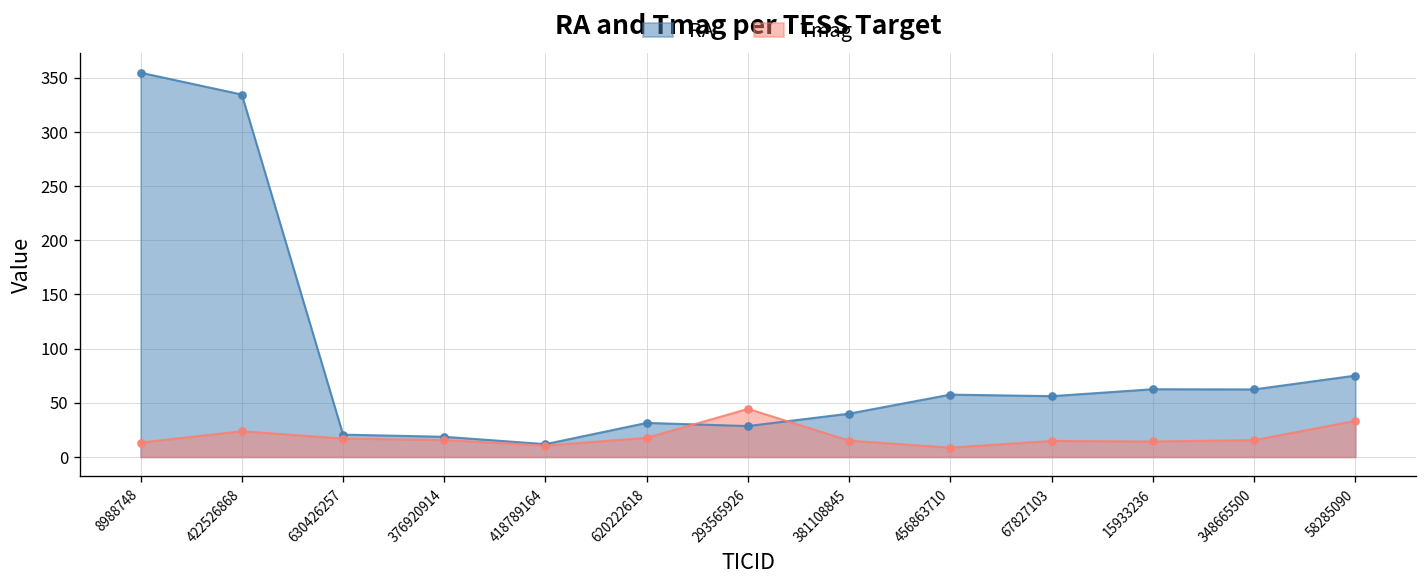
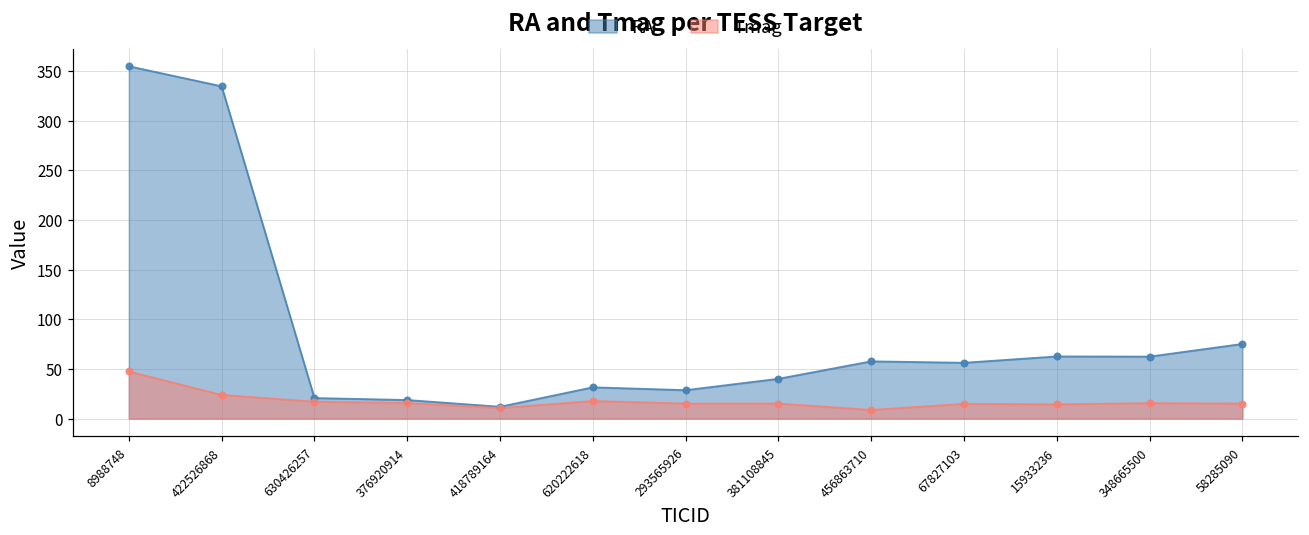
Tmag, 8988748: 10 -> 50
Tmag, 293565926: 40 -> 20
Tmag, 58285090: 30 -> 20
